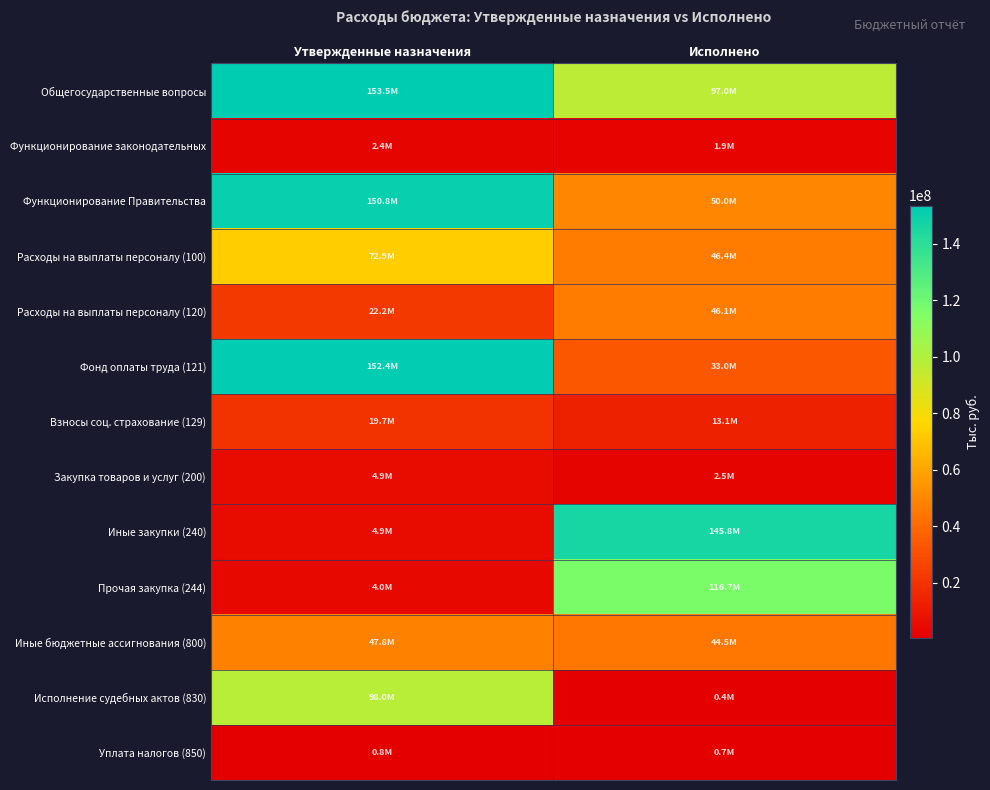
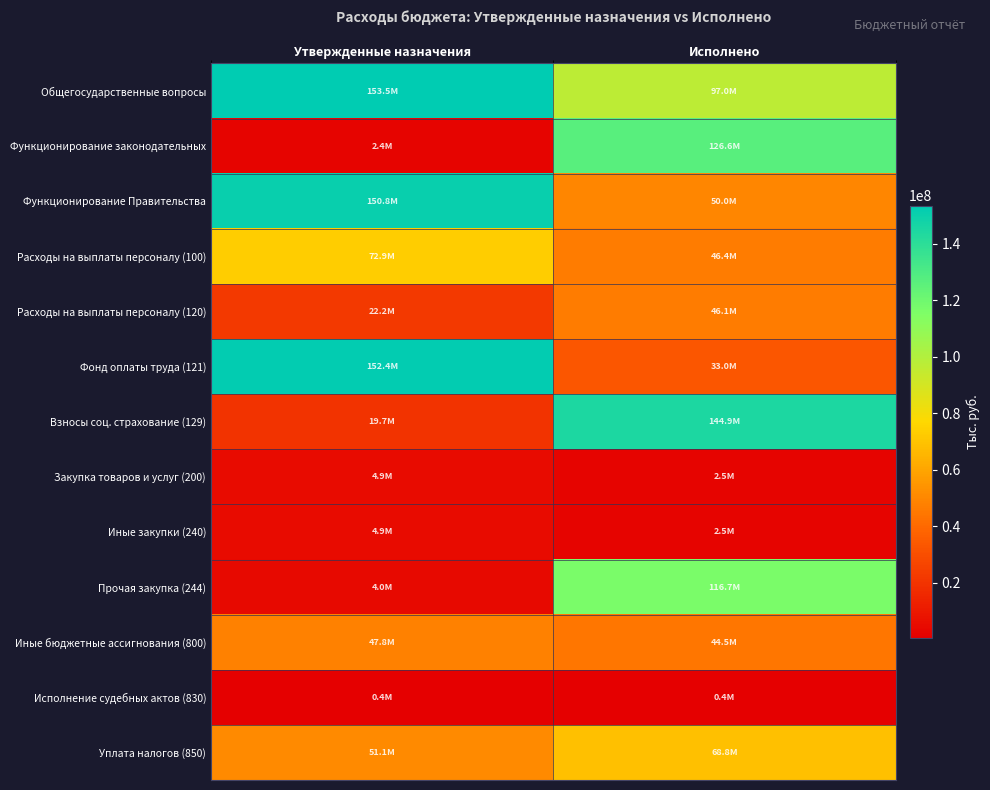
Функционирование законодательных, Исполнено: 1.9M -> 126.6M
Взносы соц. страхование (129), Исполнено: 13.1M -> 144.9M
Иные закупки (240), Исполнено: 145.8M -> 2.5M
Исполнение судебных актов (830), Утвержденные назначения: 98.0M -> 0.4M
Уплата налогов (850), Утвержденные назначения: 0.8M -> 51.1M
Уплата налогов (850), Исполнено: 0.7M -> 68.8M
